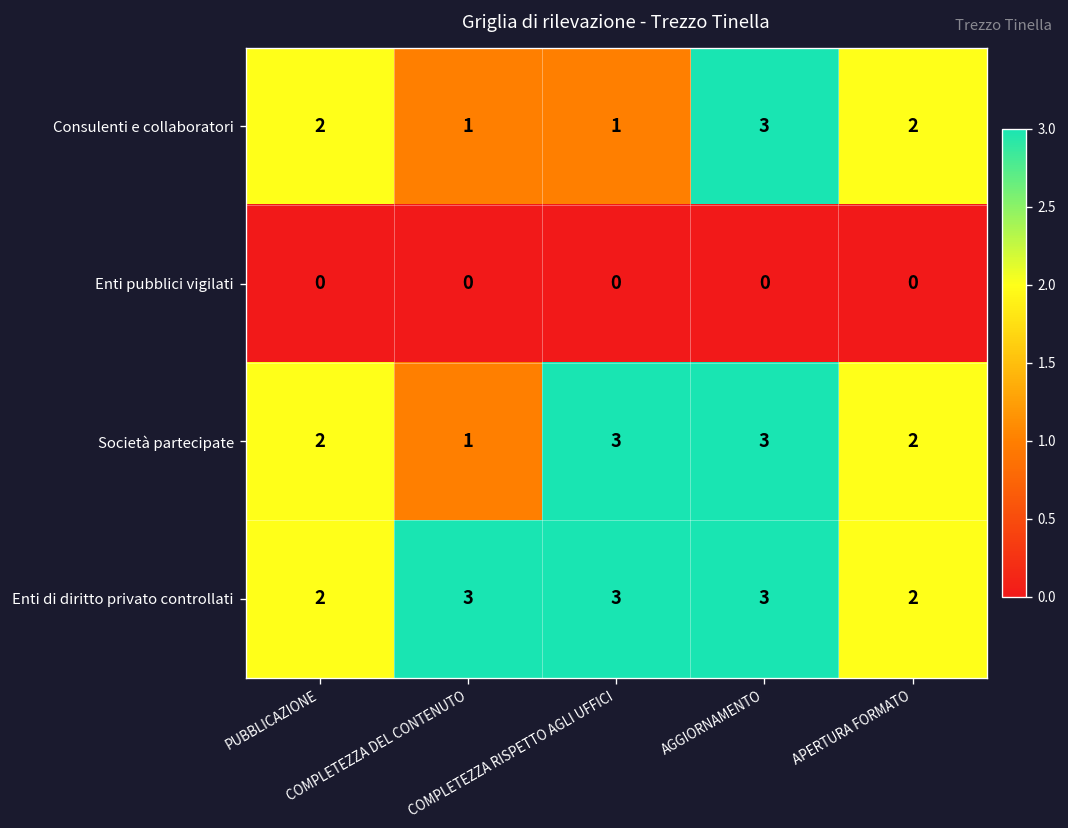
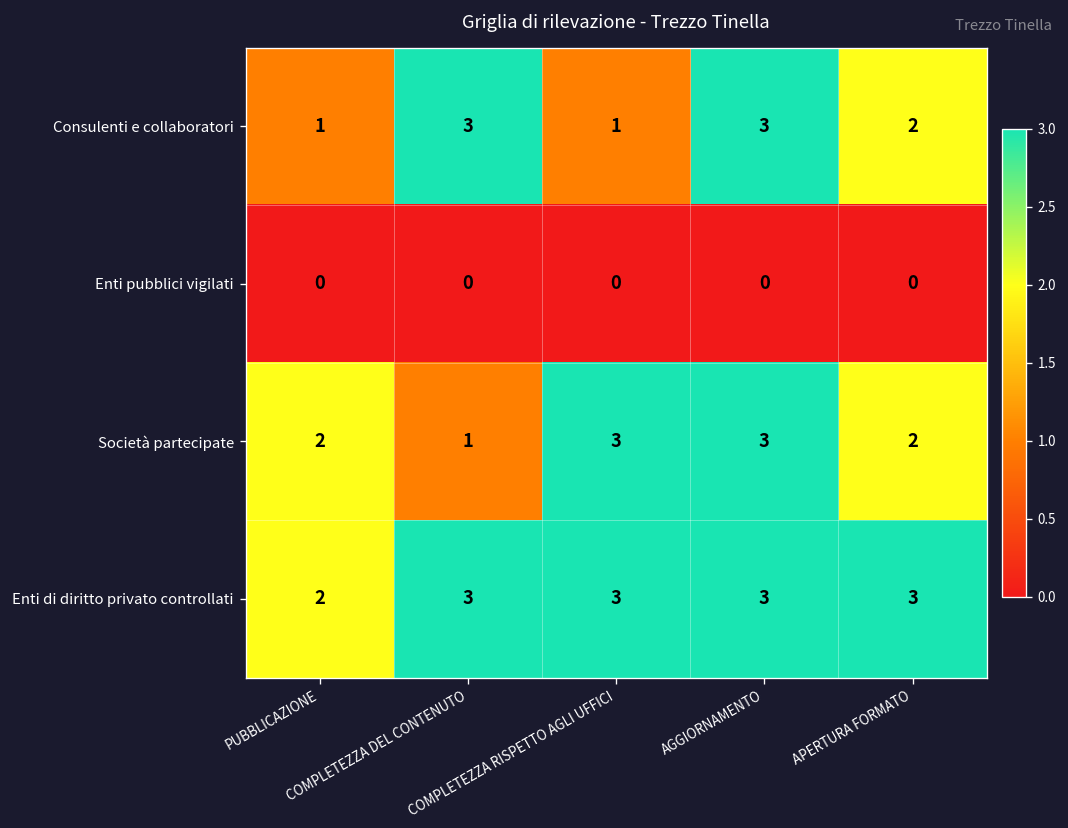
Consulenti e collaboratori, PUBBLICAZIONE: 2 -> 1
Consulenti e collaboratori, COMPLETEZZA DEL CONTENUTO: 1 -> 3
Enti di diritto privato controllati, APERTURA FORMATO: 2 -> 3
